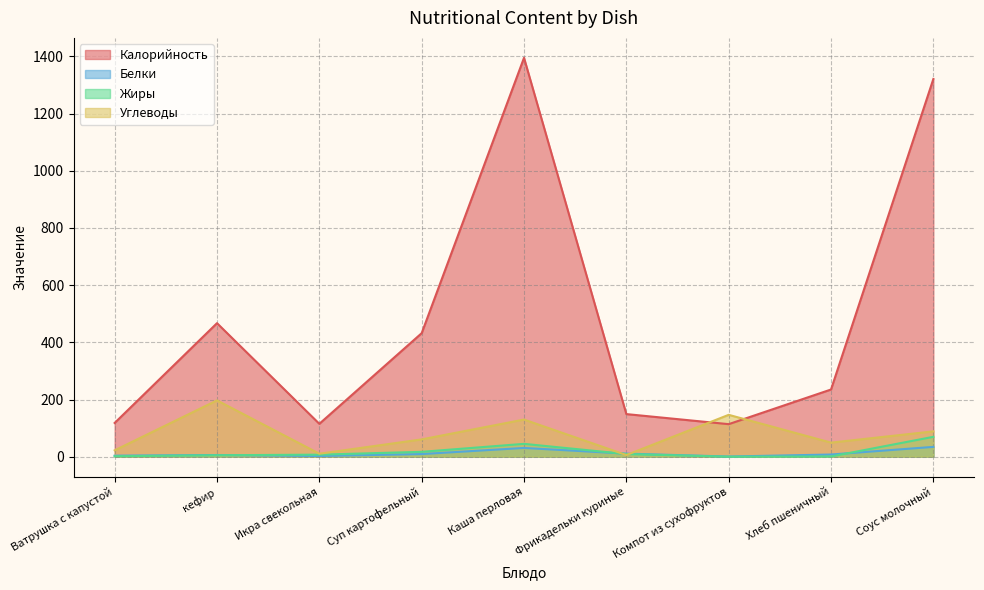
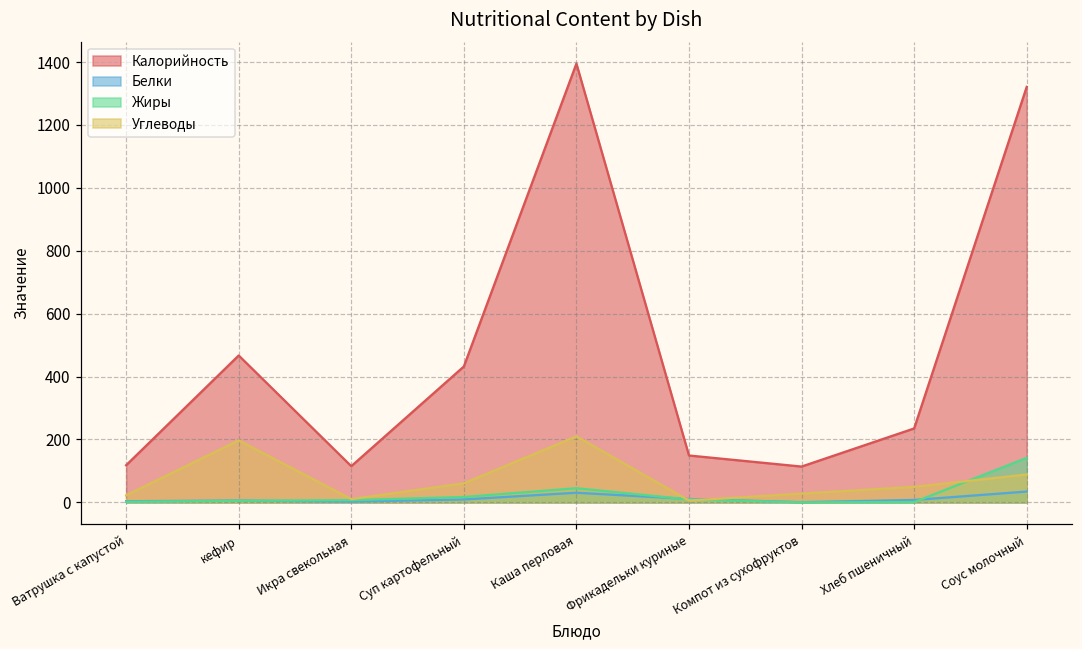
Углеводы, Каша перловая: 130 -> 210
Углеводы, Компот из сухофруктов: 150 -> 30
Жиры, Соус молочный: 70 -> 140
